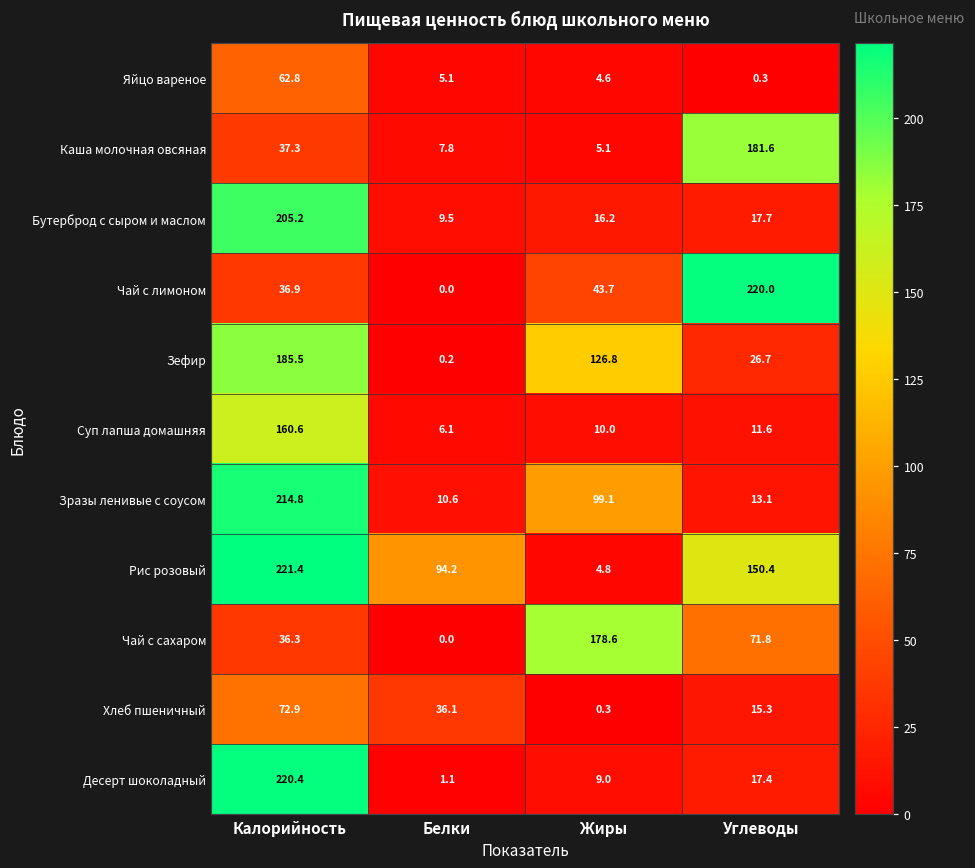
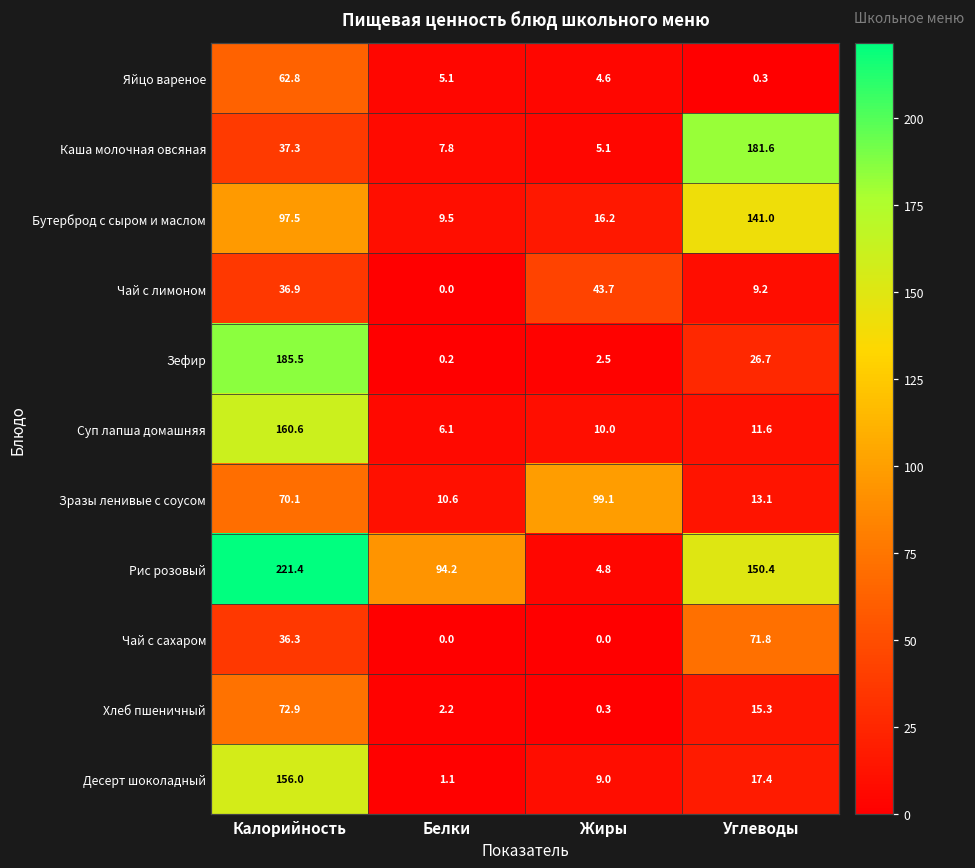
Бутерброд с сыром и маслом, Калорийность: 205.2 -> 97.5
Бутерброд с сыром и маслом, Углеводы: 17.7 -> 141.0
Чай с лимоном, Углеводы: 220.0 -> 9.2
Зефир, Жиры: 126.8 -> 2.5
Зразы ленивые с соусом, Калорийность: 214.8 -> 70.1
Чай с сахаром, Жиры: 178.6 -> 0.0
Хлеб пшеничный, Белки: 36.1 -> 2.2
Десерт шоколадный, Калорийность: 220.4 -> 156.0
